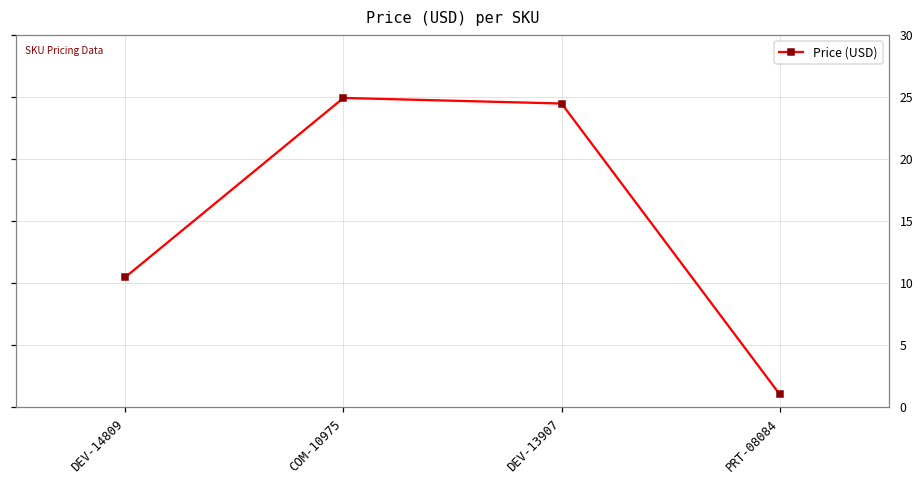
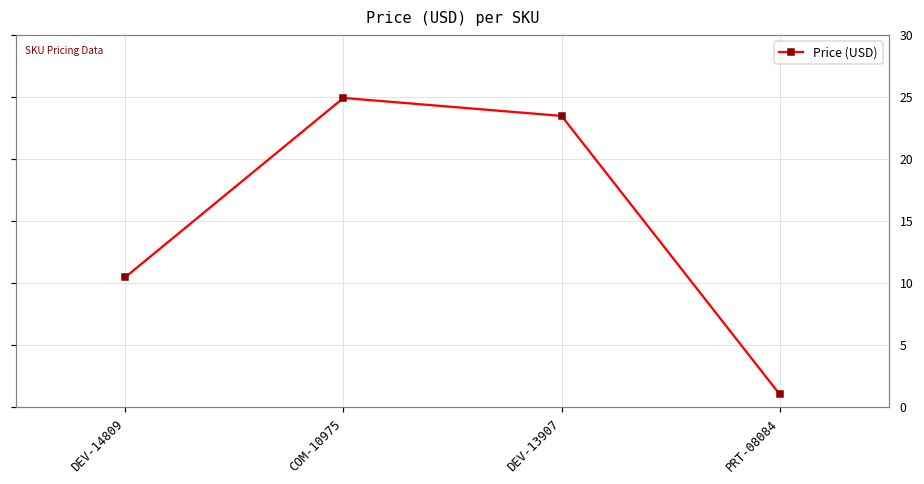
DEV-13907: 24.5 -> 23.5
